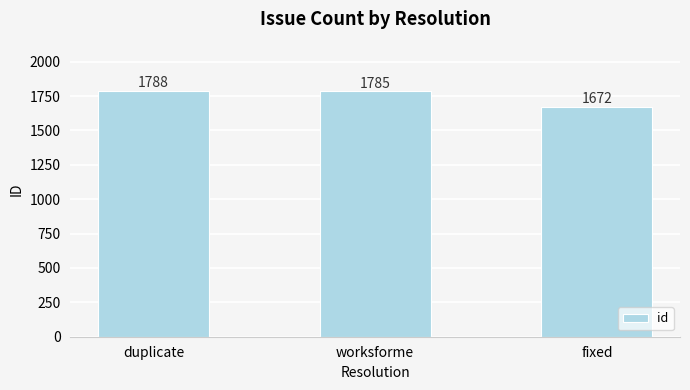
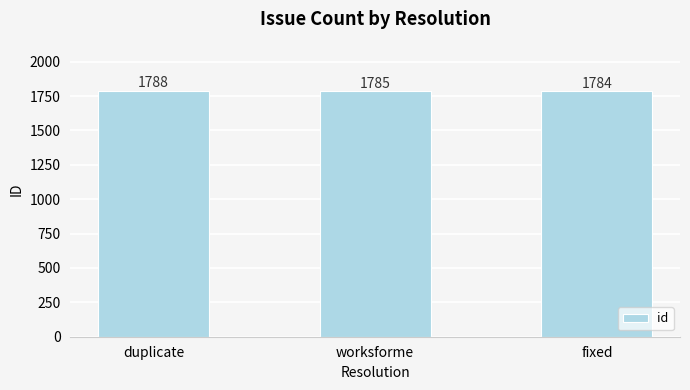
fixed: 1672 -> 1784
